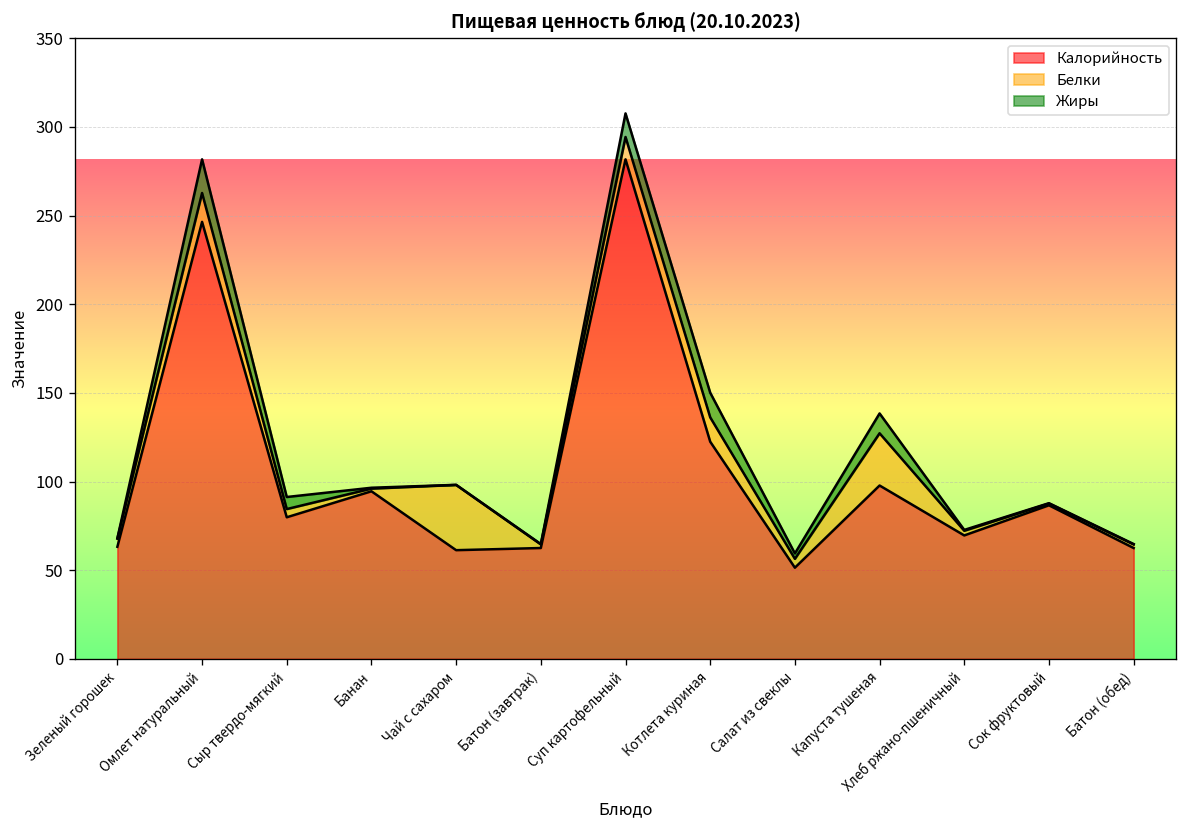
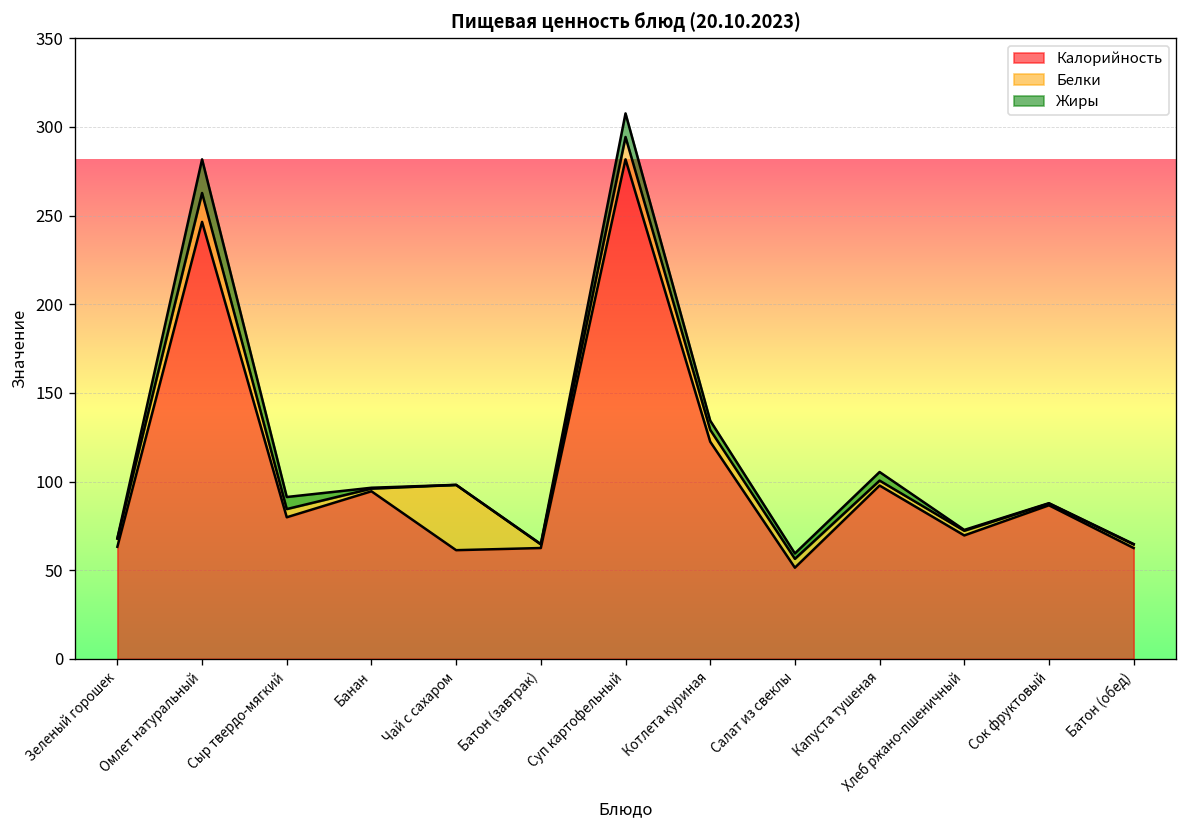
Белки, Котлета куриная: 14 -> 7
Жиры, Котлета куриная: 14 -> 5
Белки, Капуста тушеная: 29 -> 3
Жиры, Капуста тушеная: 11 -> 5
